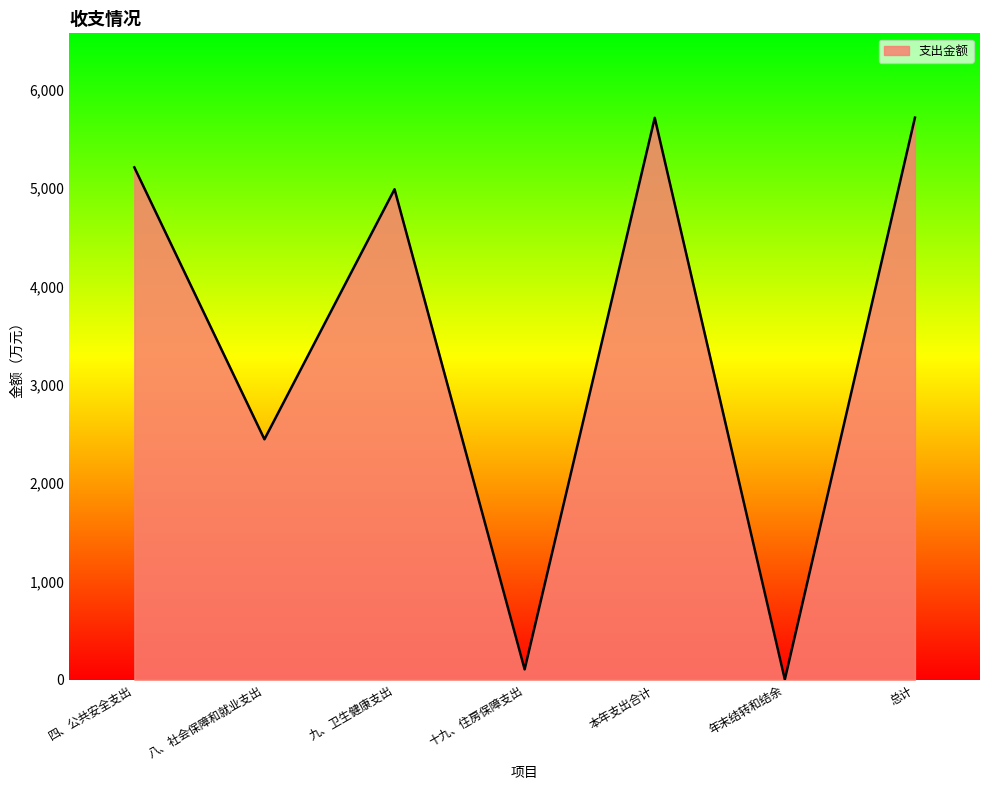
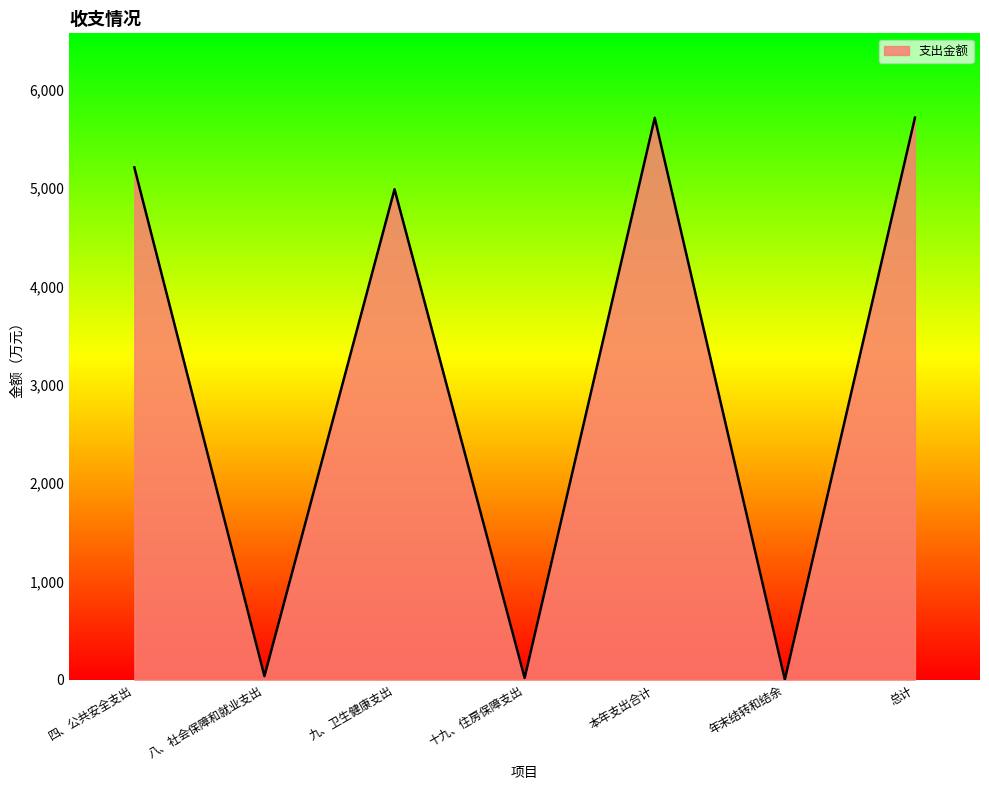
八、社会保障和就业支出: 2,400 -> 0
十九、住房保障支出: 100 -> 0
